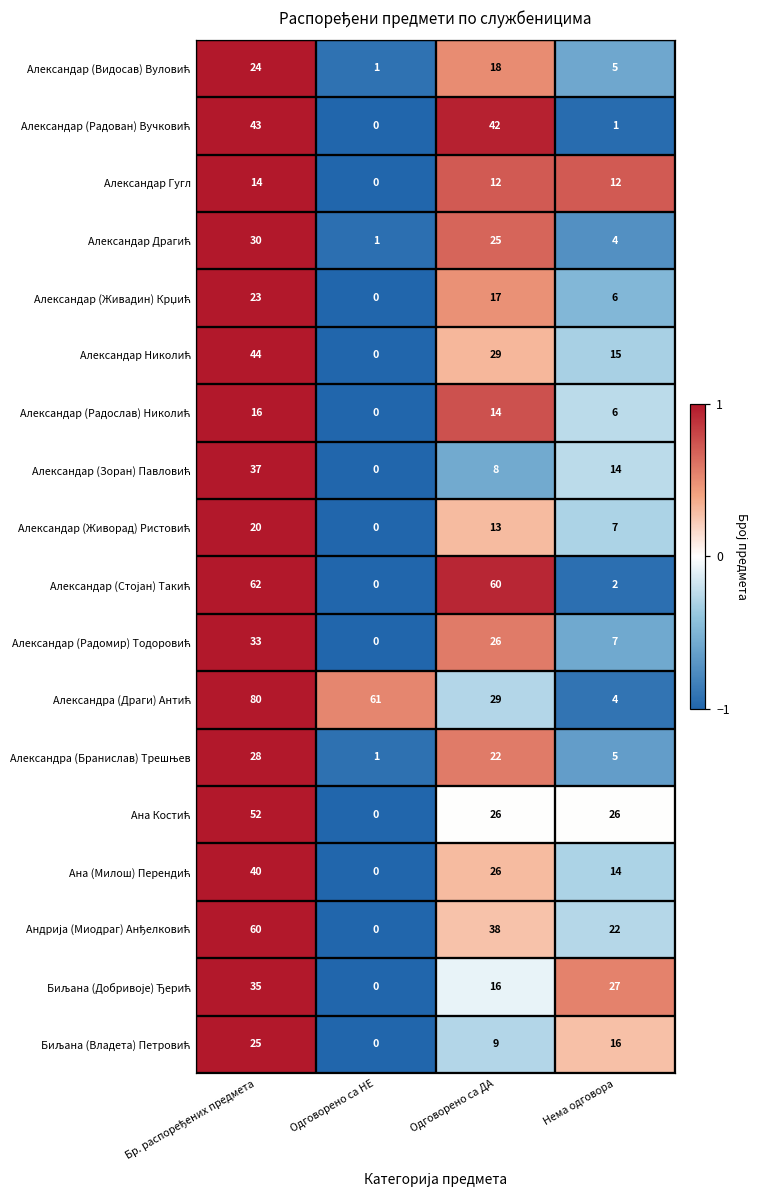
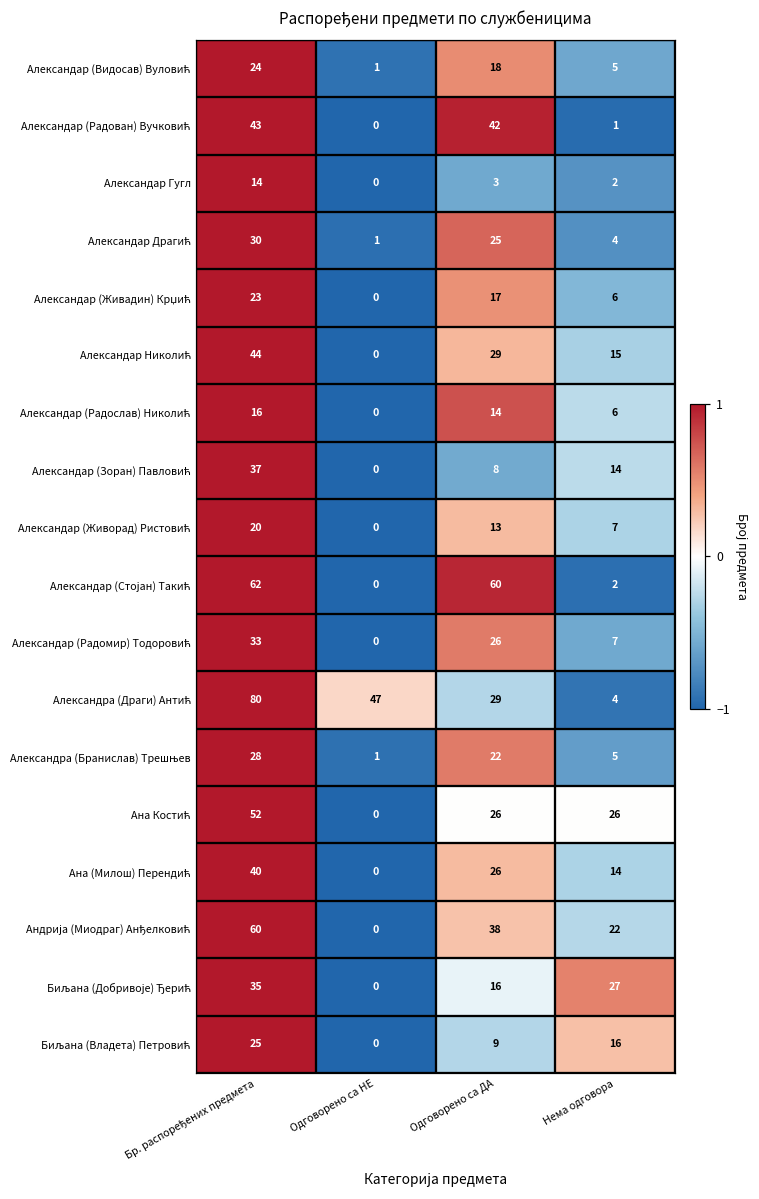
Александар Гугл, Одговорено са ДА: 12 -> 3
Александар Гугл, Нема одговора: 12 -> 2
Александра (Драги) Антић, Одговорено са НЕ: 61 -> 47
